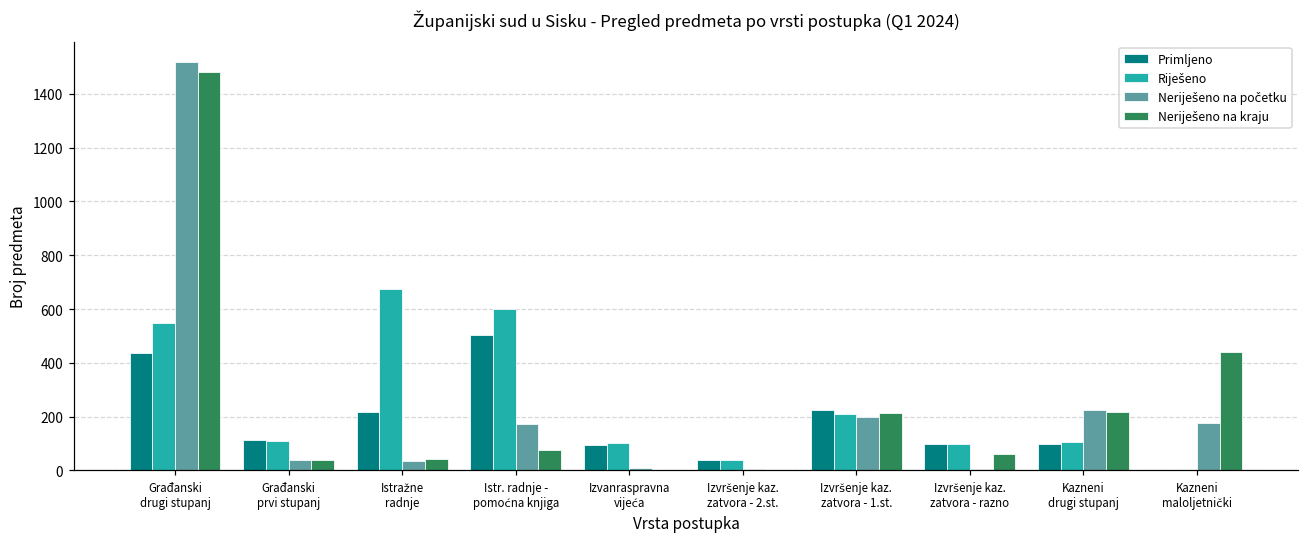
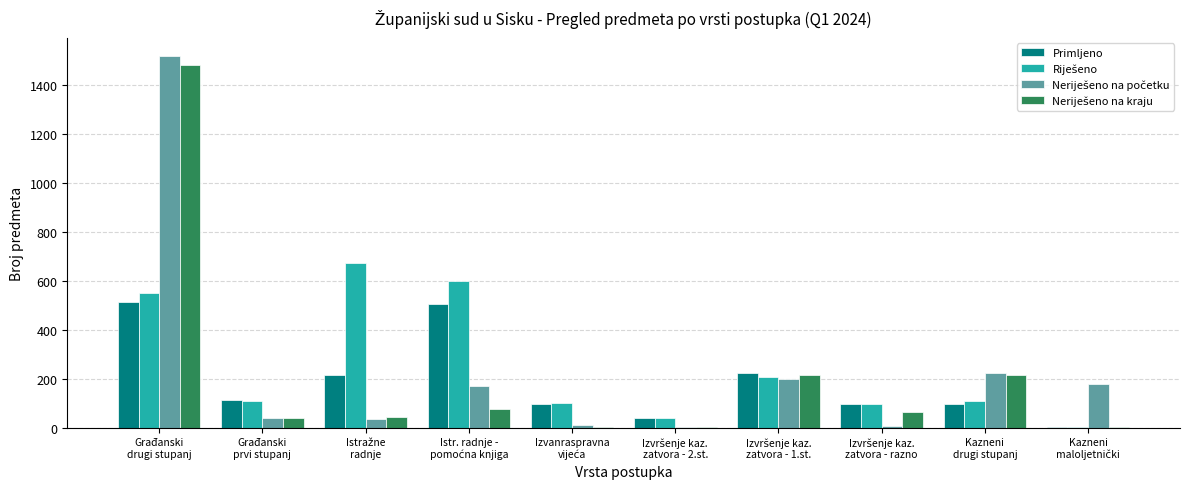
Primljeno, Građanski drugi stupanj: 440 -> 510
Neriješeno na kraju, Kazneni maloljetnički: 440 -> 0
